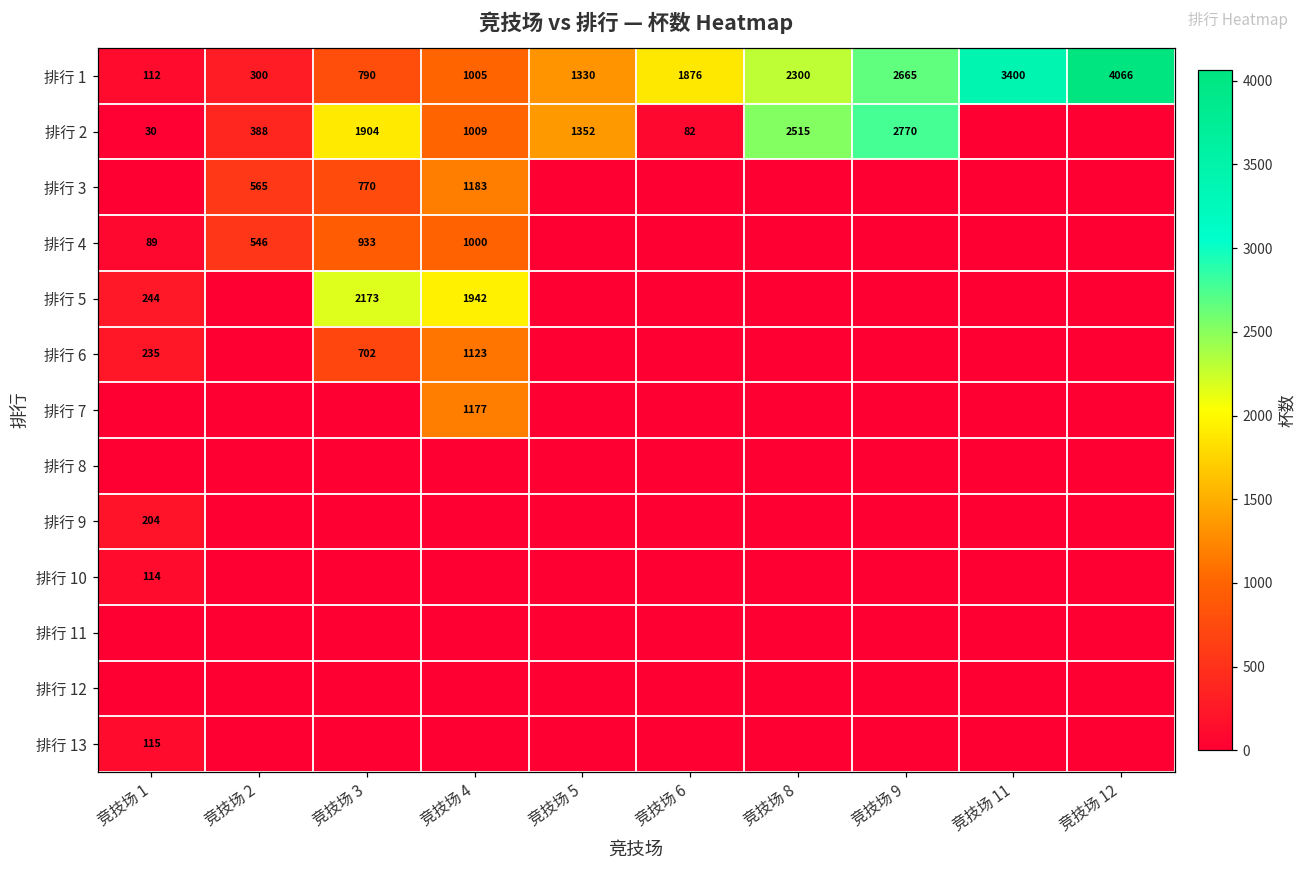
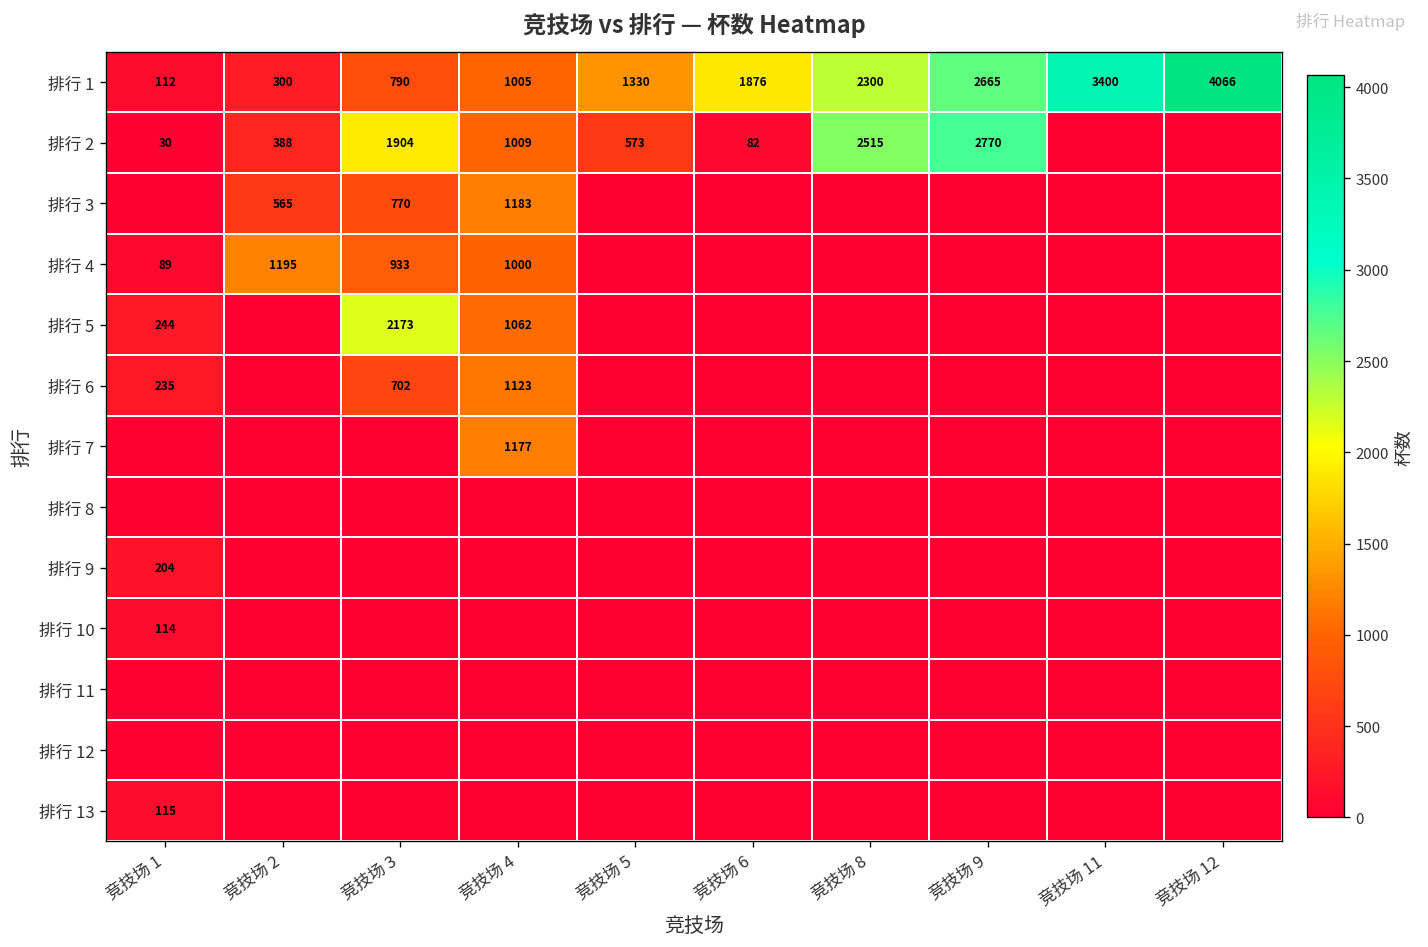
排行 2, 竞技场 5: 1352 -> 573
排行 4, 竞技场 2: 546 -> 1195
排行 5, 竞技场 4: 1942 -> 1062
